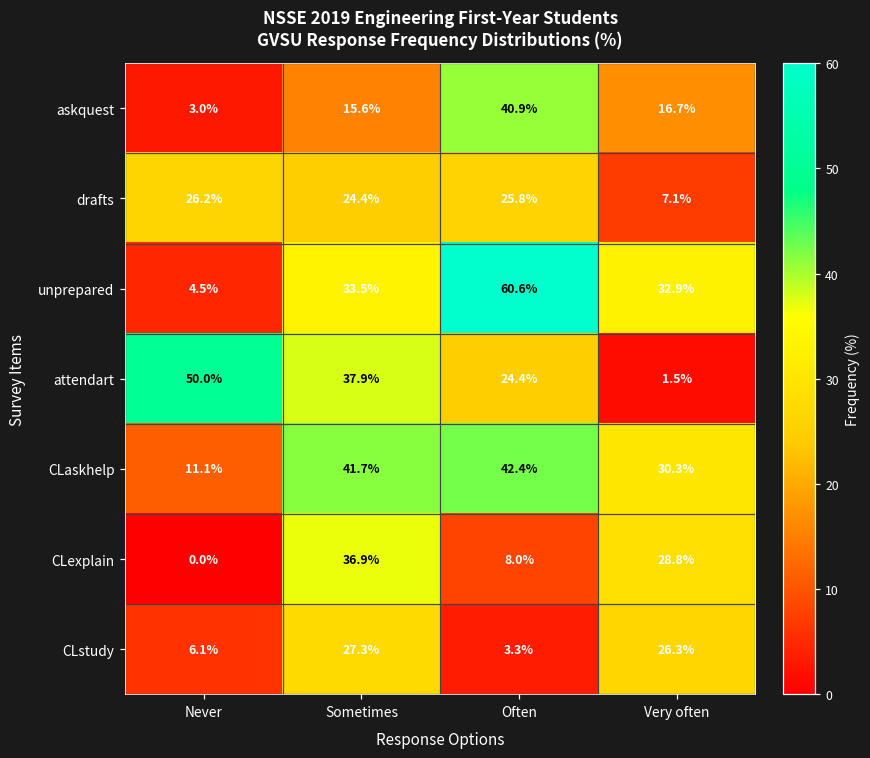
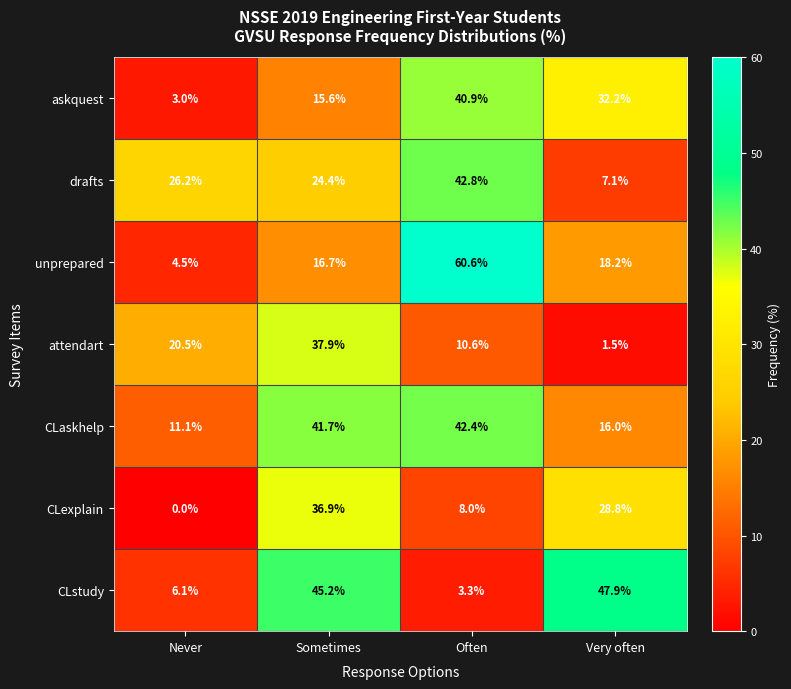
askquest, Very often: 16.7% -> 32.2%
drafts, Often: 25.8% -> 42.8%
unprepared, Sometimes: 33.5% -> 16.7%
unprepared, Very often: 32.9% -> 18.2%
attendart, Never: 50.0% -> 20.5%
attendart, Often: 24.4% -> 10.6%
CLaskhelp, Very often: 30.3% -> 16.0%
CLstudy, Sometimes: 27.3% -> 45.2%
CLstudy, Very often: 26.3% -> 47.9%
